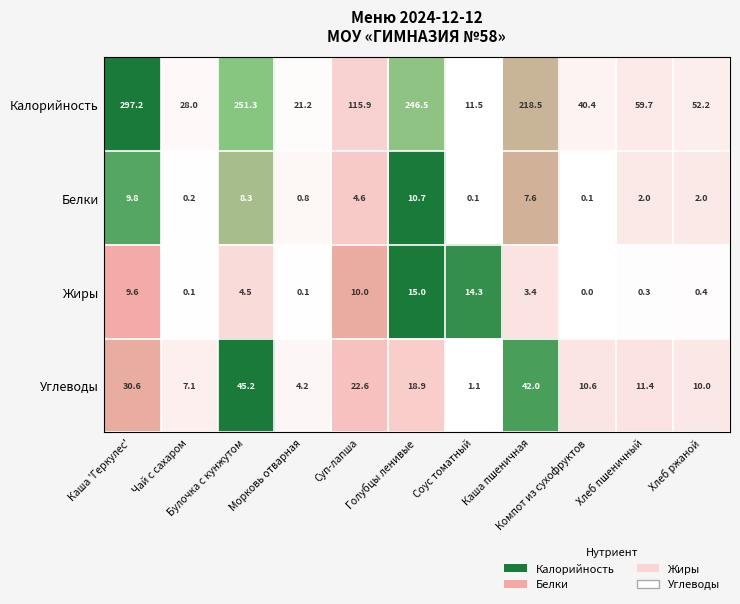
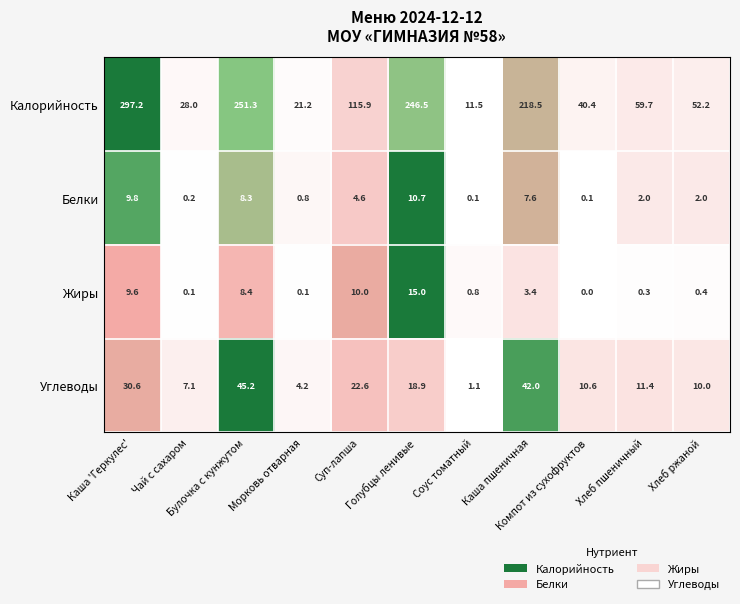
Жиры, Булочка с кунжутом: 4.5 -> 8.4
Жиры, Соус томатный: 14.3 -> 0.8
